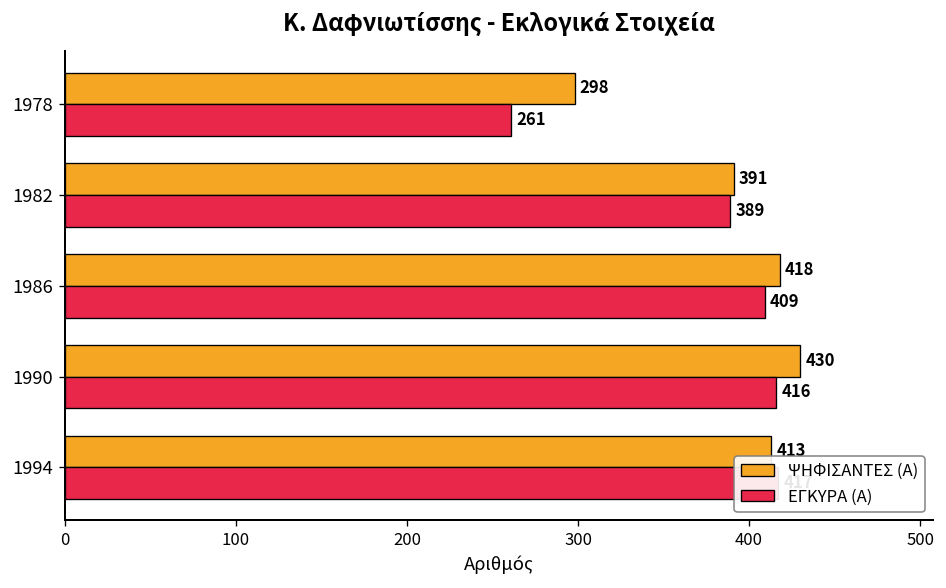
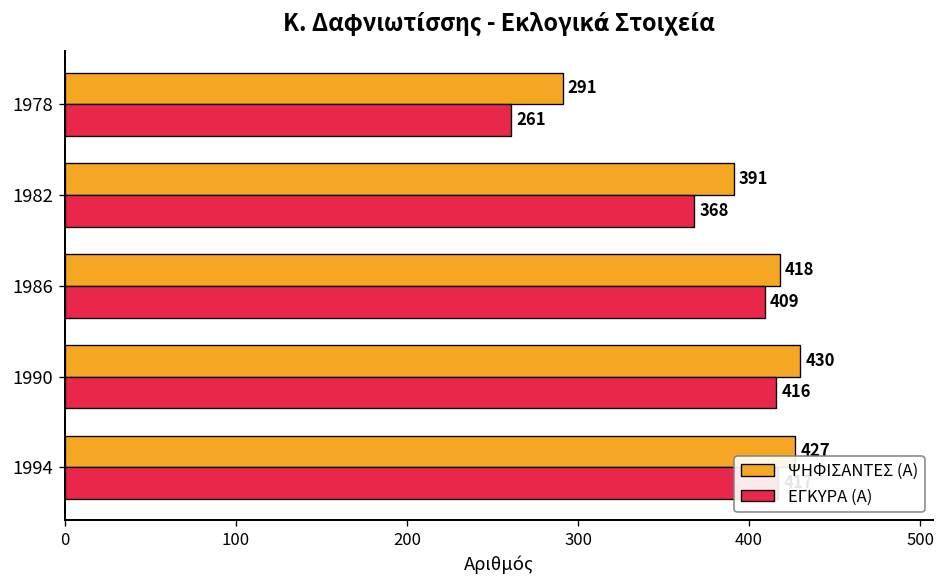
ΨΗΦΙΣΑΝΤΕΣ (Α), 1978: 298 -> 291
ΕΓΚΥΡΑ (Α), 1982: 389 -> 368
ΨΗΦΙΣΑΝΤΕΣ (Α), 1994: 413 -> 427
